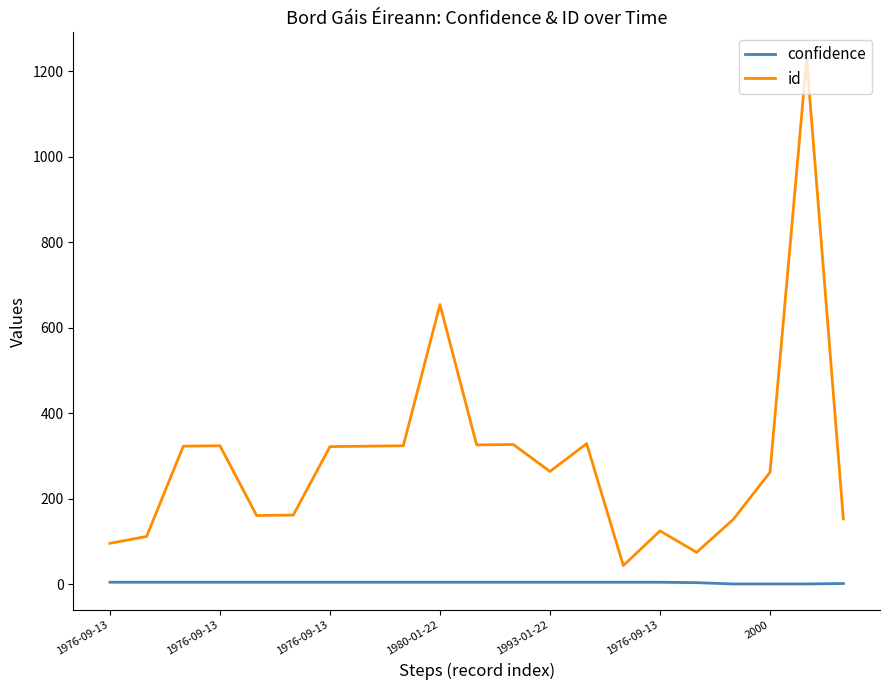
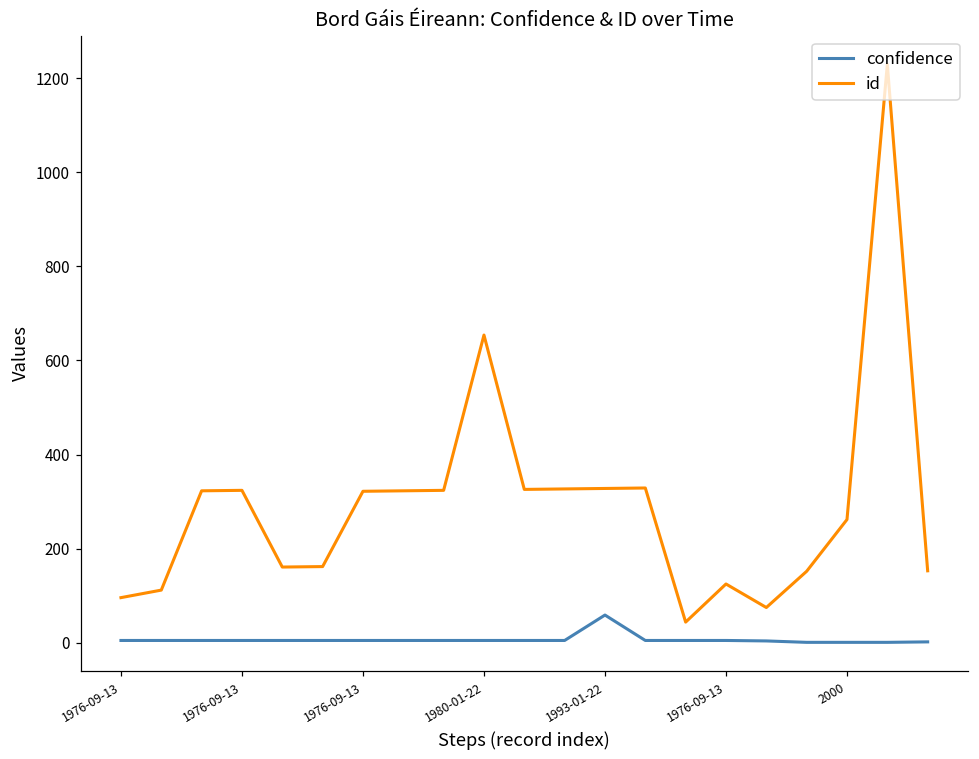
confidence, 1993-01-22: 10 -> 60
id, 1993-01-22: 260 -> 330
